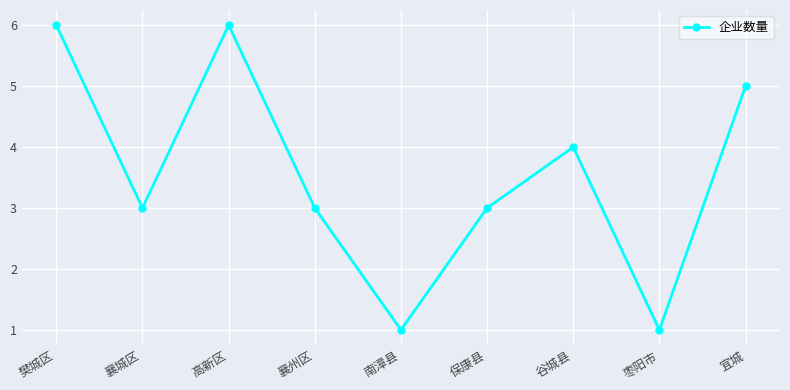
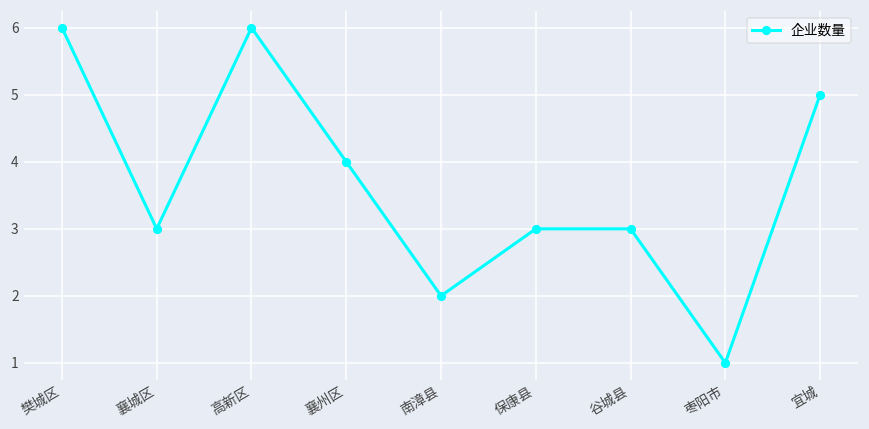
襄州区: 3 -> 4
南漳县: 1 -> 2
谷城县: 4 -> 3
